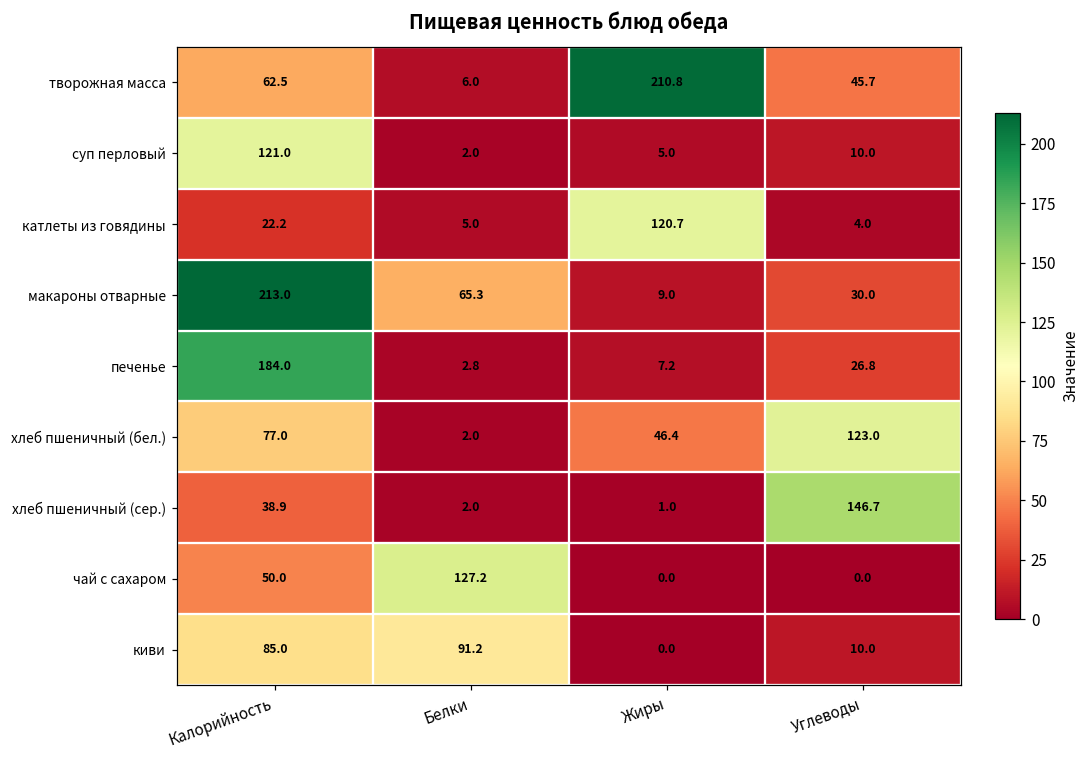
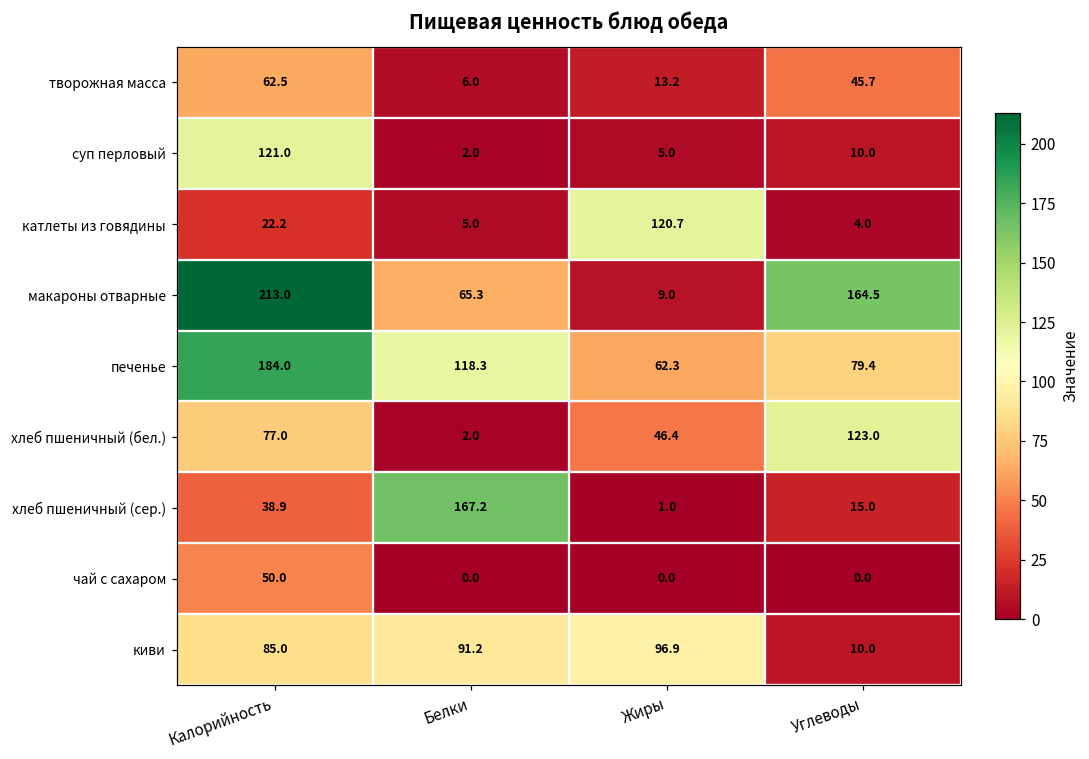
творожная масса, Жиры: 210.8 -> 13.2
макароны отварные, Углеводы: 30.0 -> 164.5
печенье, Белки: 2.8 -> 118.3
печенье, Жиры: 7.2 -> 62.3
печенье, Углеводы: 26.8 -> 79.4
хлеб пшеничный (сер.), Белки: 2.0 -> 167.2
хлеб пшеничный (сер.), Углеводы: 146.7 -> 15.0
чай с сахаром, Белки: 127.2 -> 0.0
киви, Жиры: 0.0 -> 96.9
